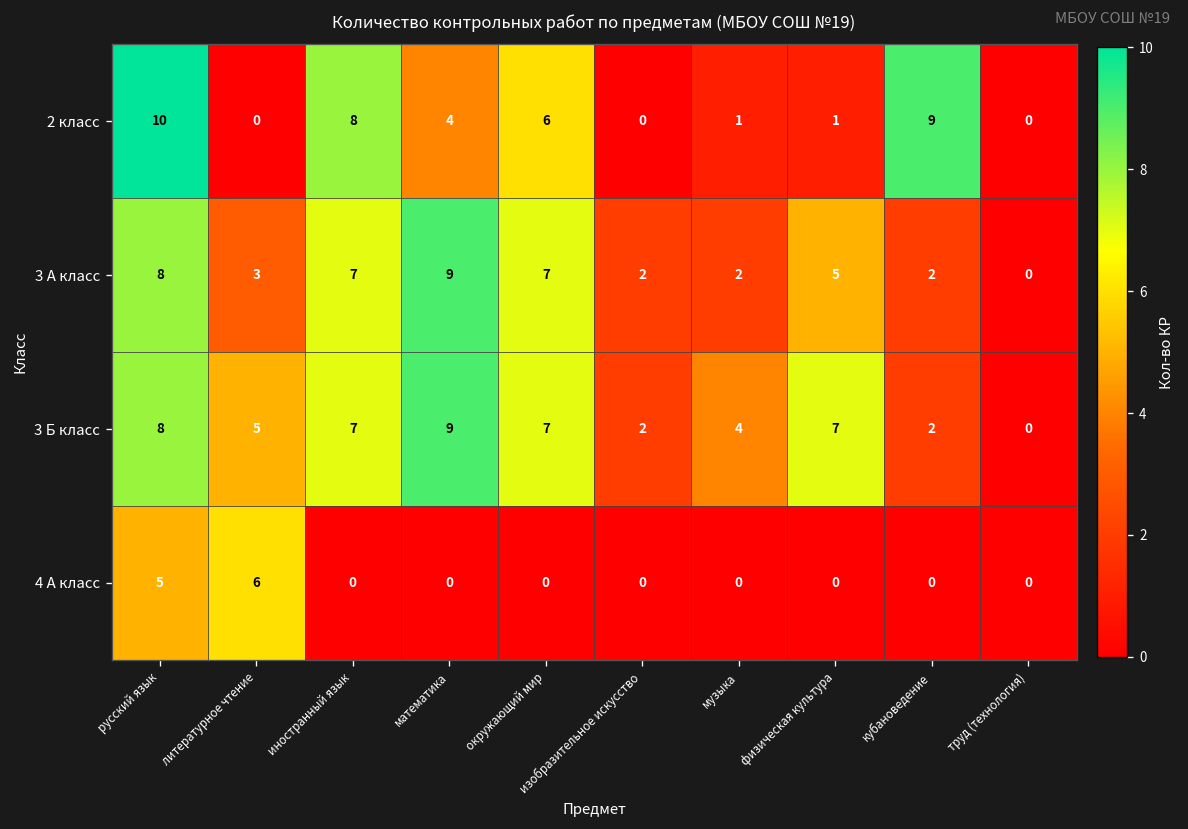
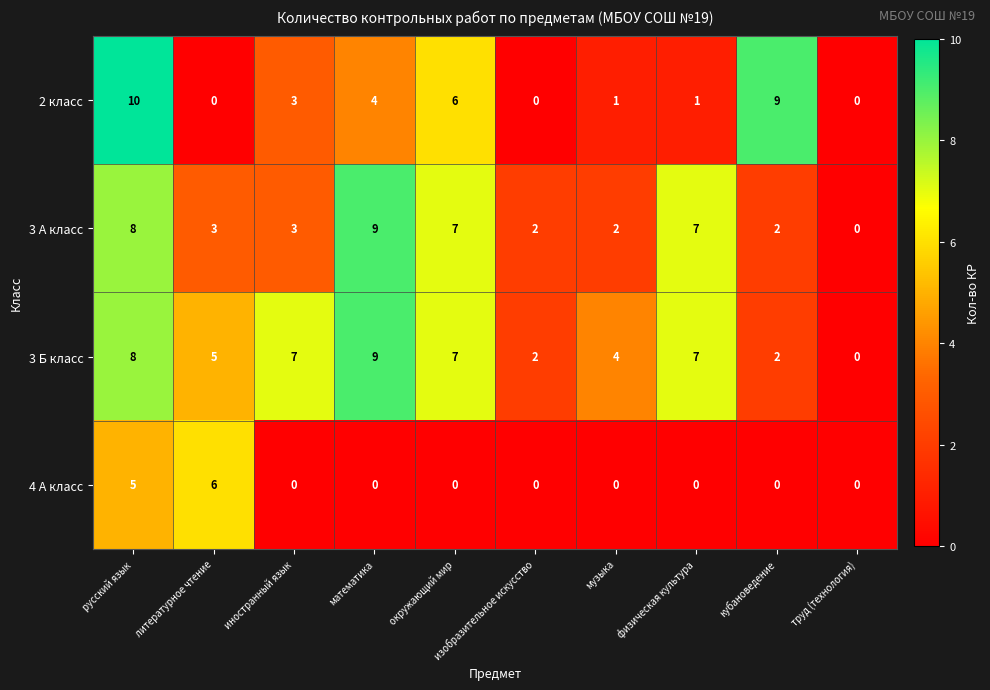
2 класс, иностранный язык: 8 -> 3
3 А класс, иностранный язык: 7 -> 3
3 А класс, физическая культура: 5 -> 7
